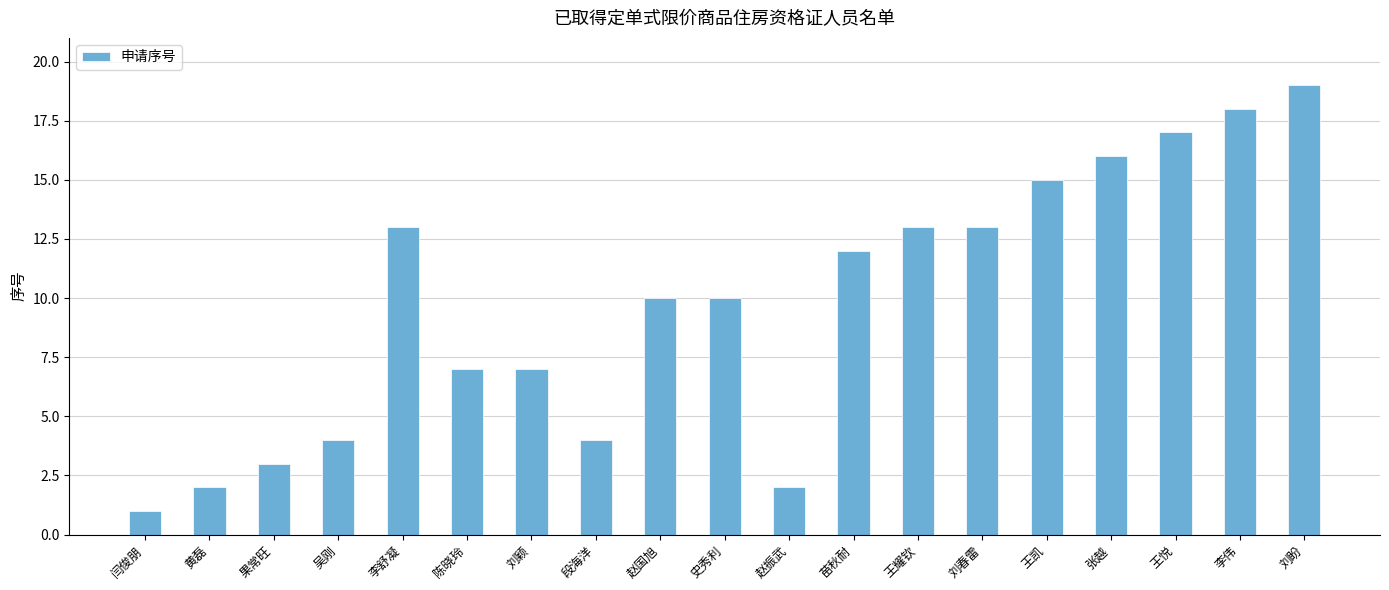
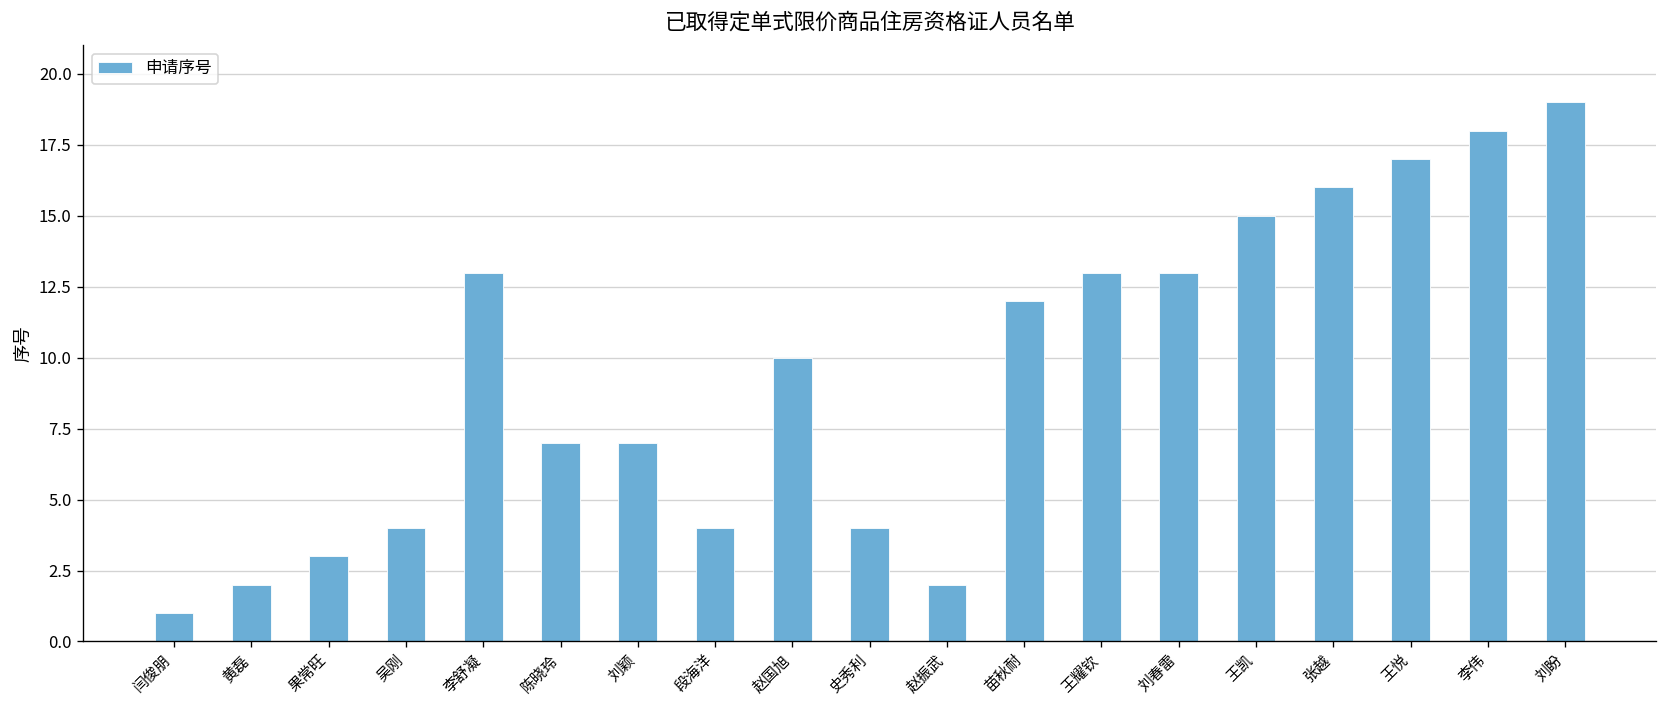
史秀利: 10 -> 4
